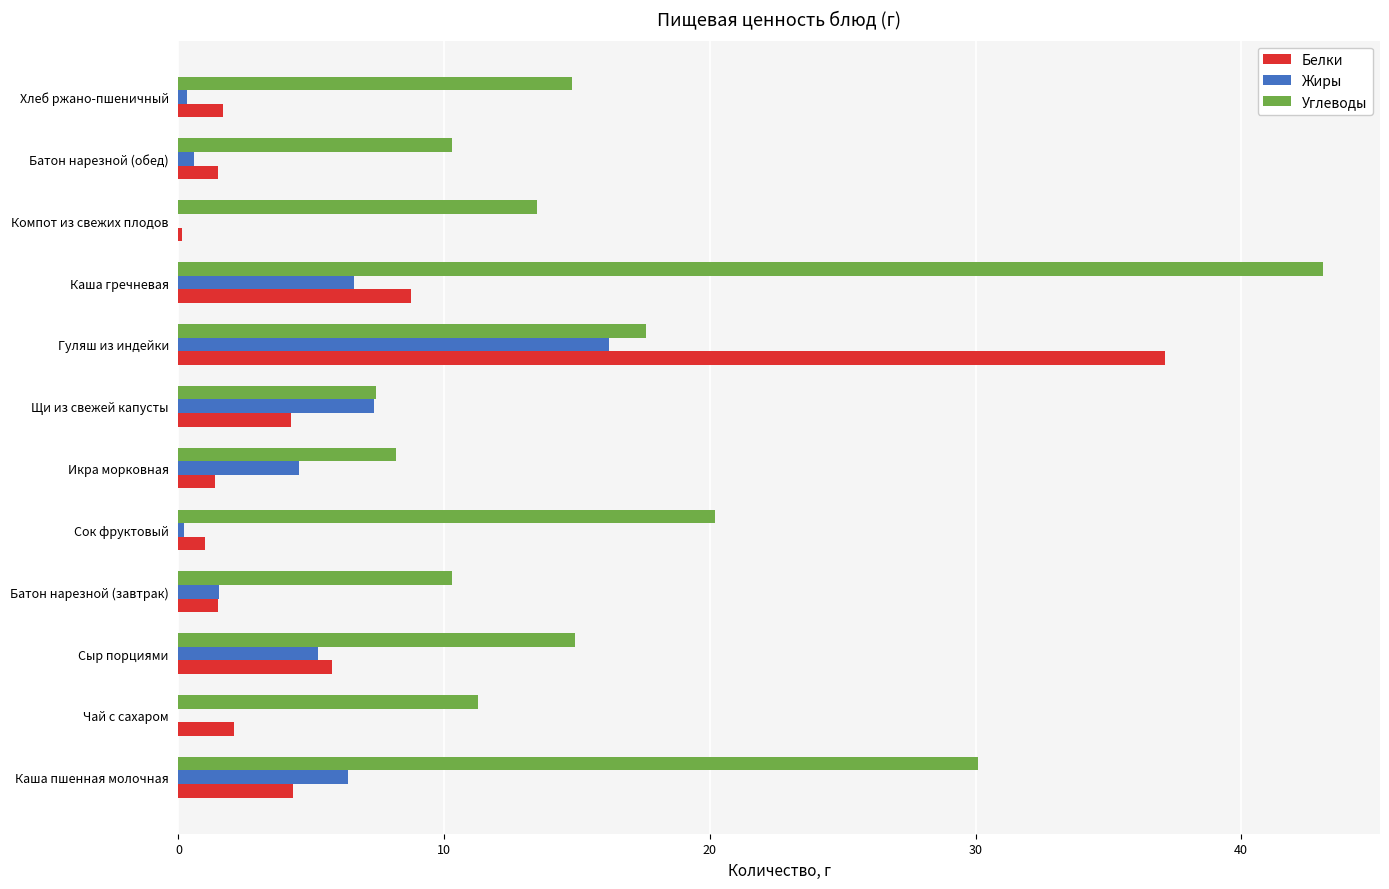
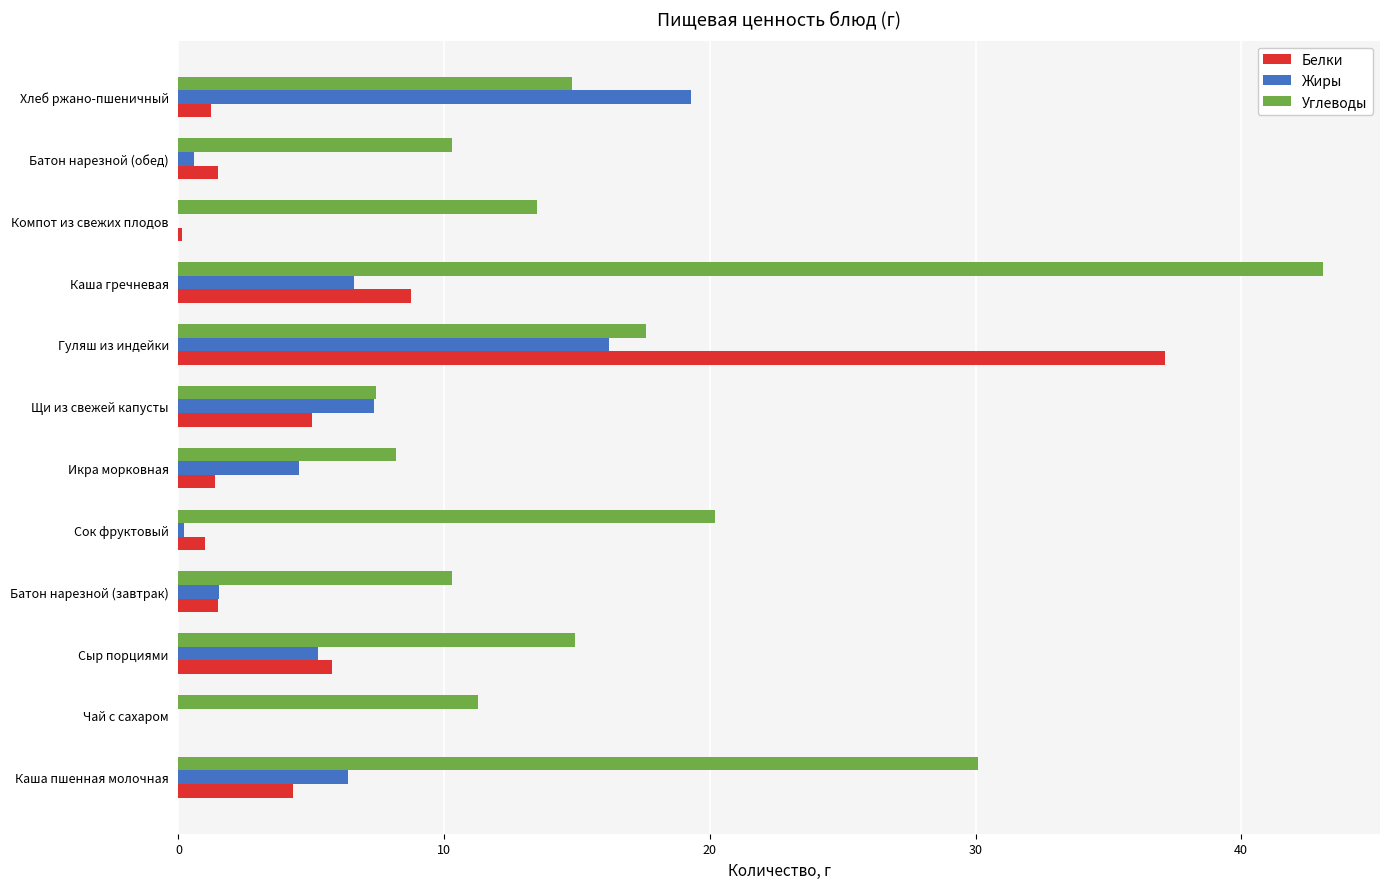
Жиры, Хлеб ржано-пшеничный: 0.3 -> 19.3
Белки, Хлеб ржано-пшеничный: 1.7 -> 1.2
Белки, Щи из свежей капусты: 4.2 -> 5.0
Белки, Чай с сахаром: 2.1 -> 0.0
